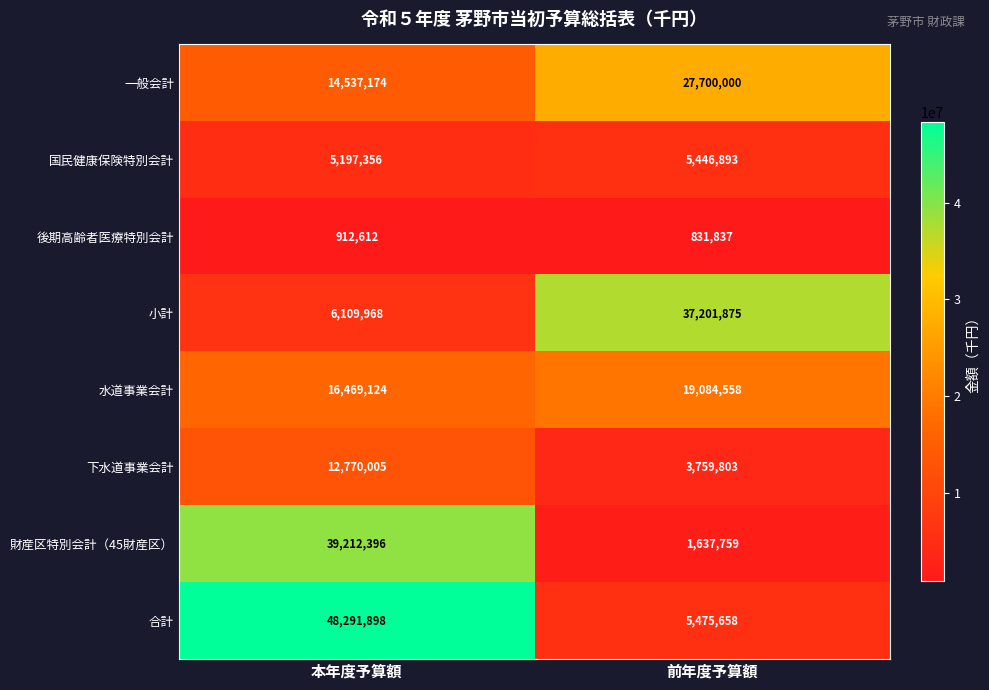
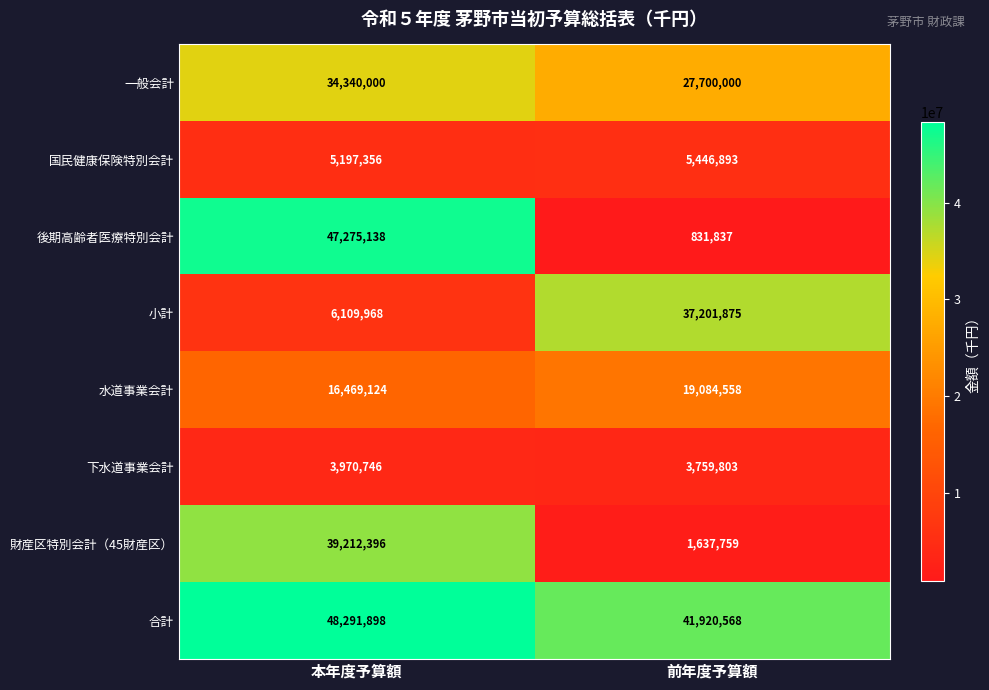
一般会計, 本年度予算額: 14,537,174 -> 34,340,000
後期高齢者医療特別会計, 本年度予算額: 912,612 -> 47,275,138
下水道事業会計, 本年度予算額: 12,770,005 -> 3,970,746
合計, 前年度予算額: 5,475,658 -> 41,920,568
